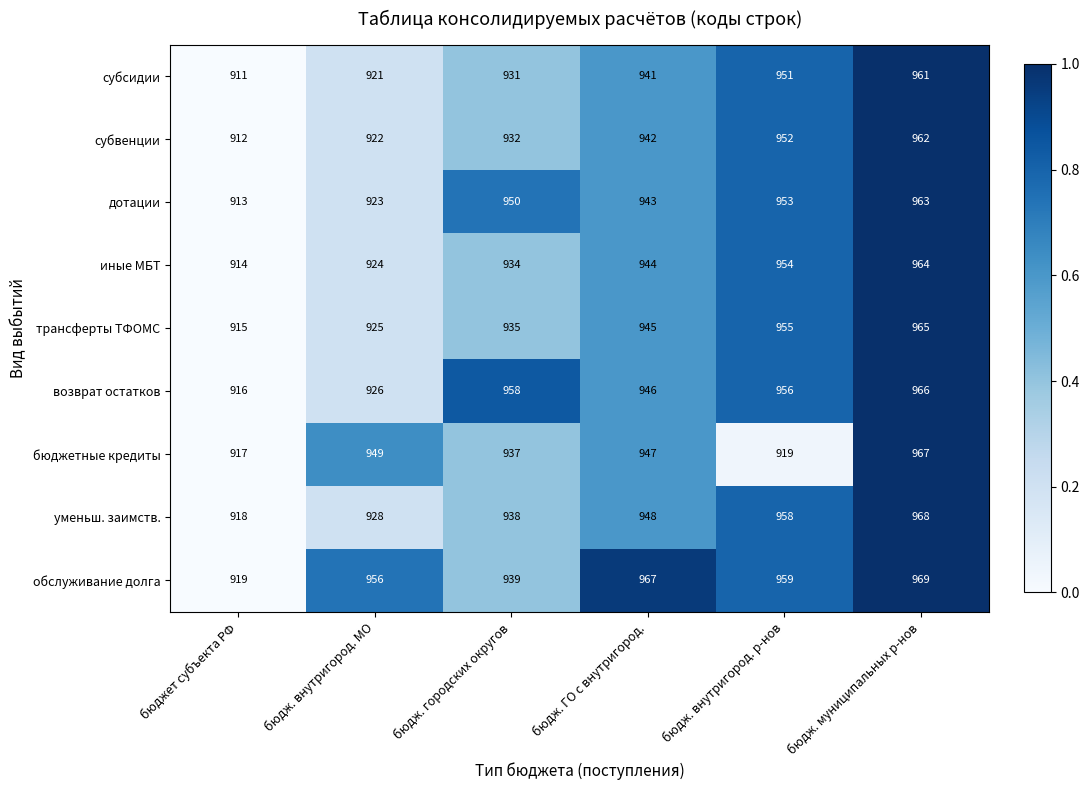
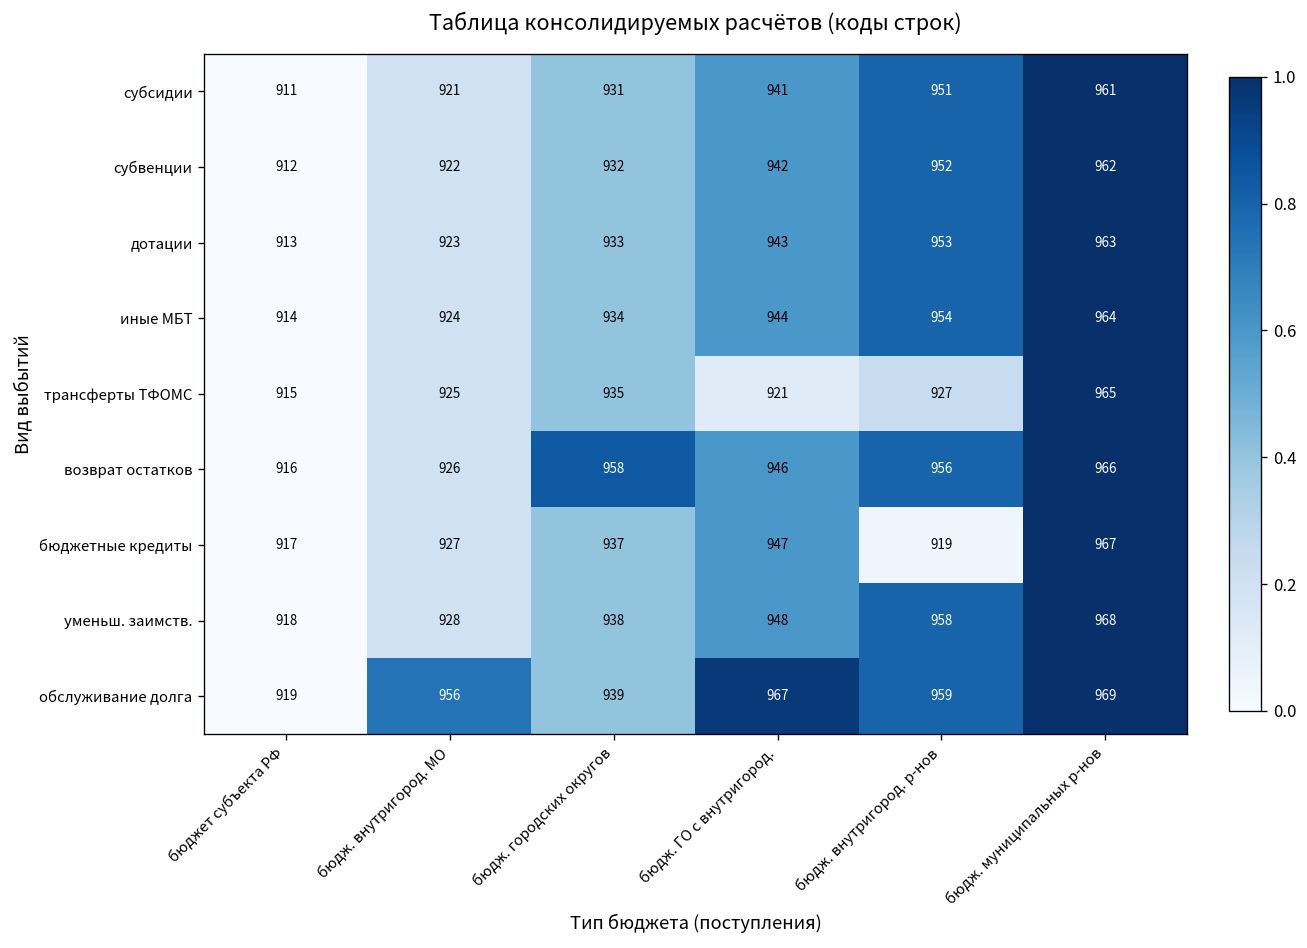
дотации, бюдж. городских округов: 950 -> 933
трансферты ТФОМС, бюдж. ГО с внутригород.: 945 -> 921
трансферты ТФОМС, бюдж. внутригород. р-нов: 955 -> 927
бюджетные кредиты, бюдж. внутригород. МО: 949 -> 927
